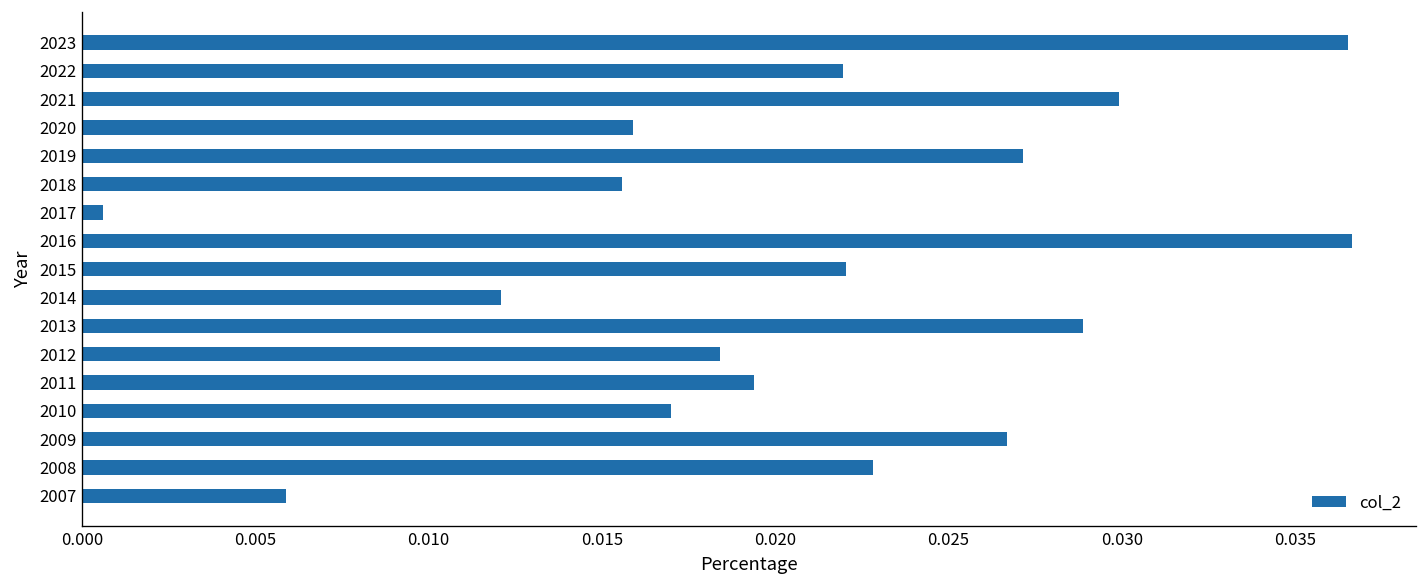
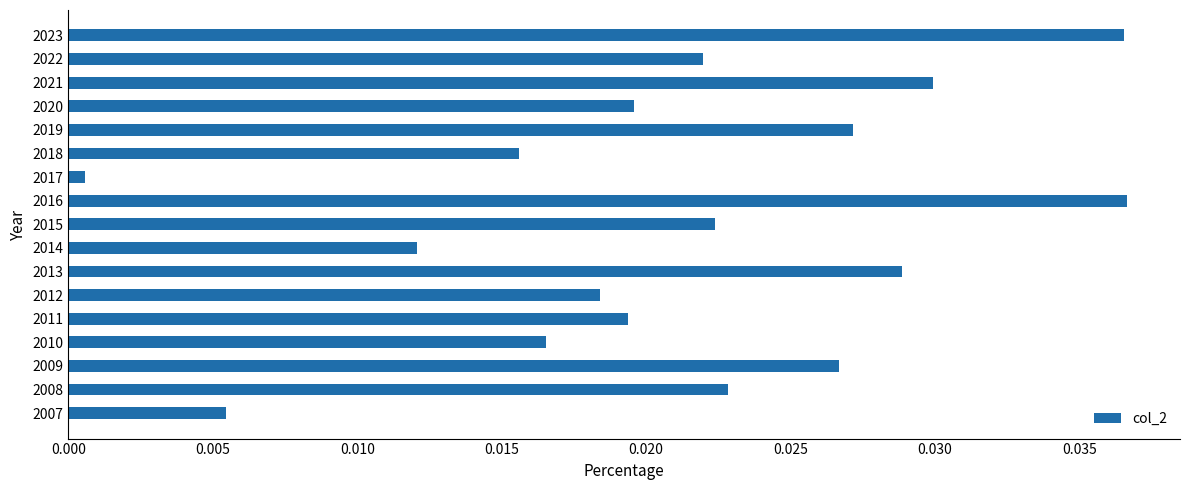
2020: 0.0159 -> 0.0196
2015: 0.0220 -> 0.0224
2010: 0.0170 -> 0.0165
2007: 0.0059 -> 0.0055
